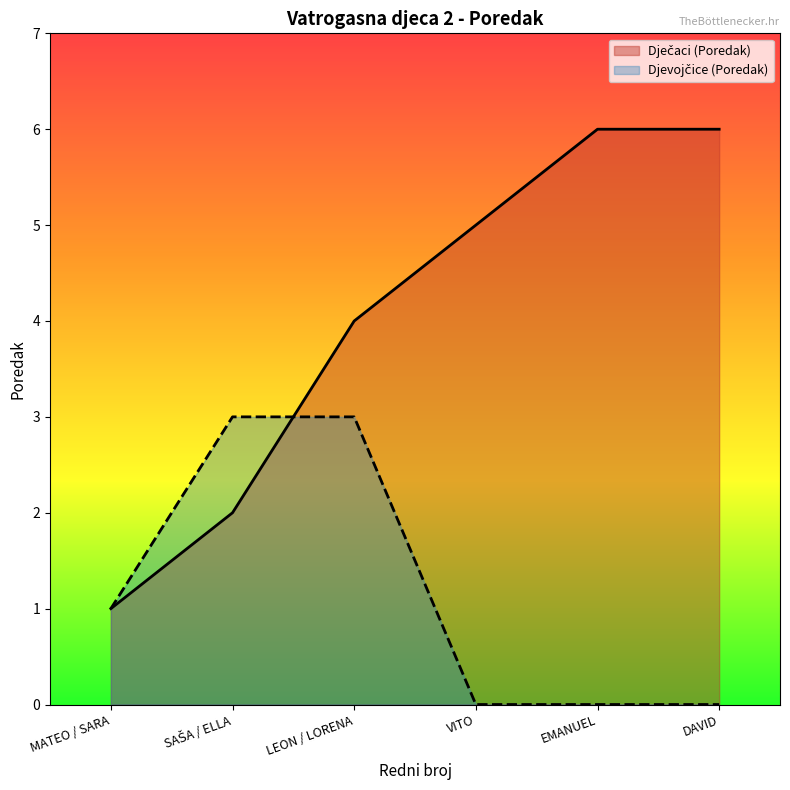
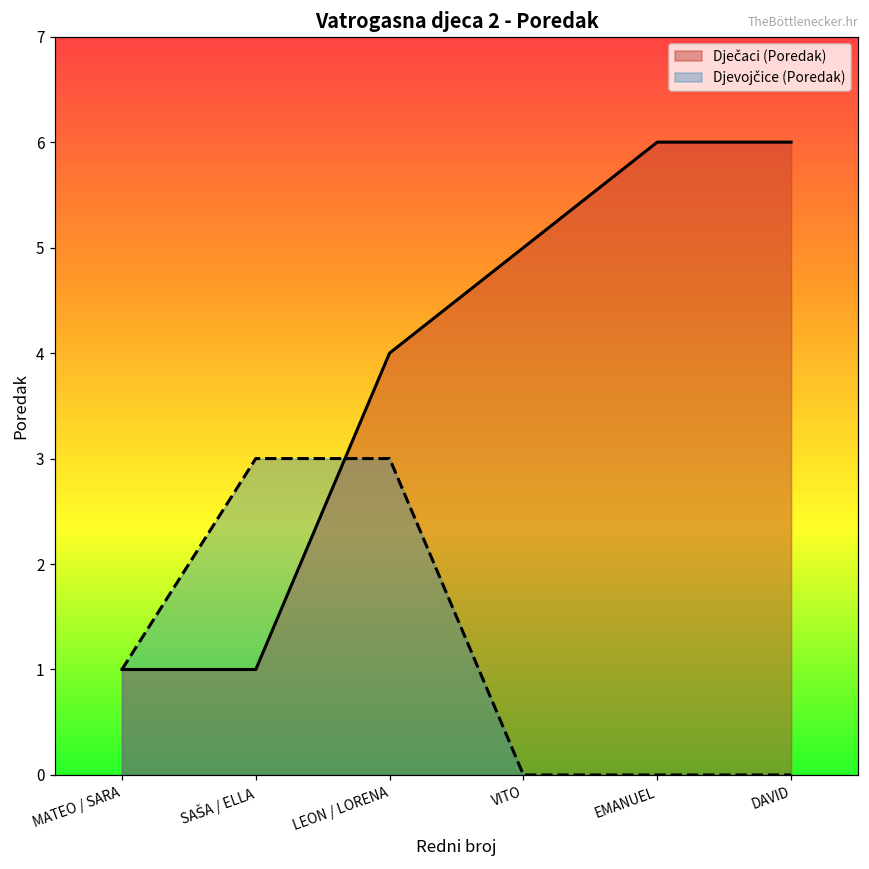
Dječaci (Poredak), SAŠA / ELLA: 2 -> 1
